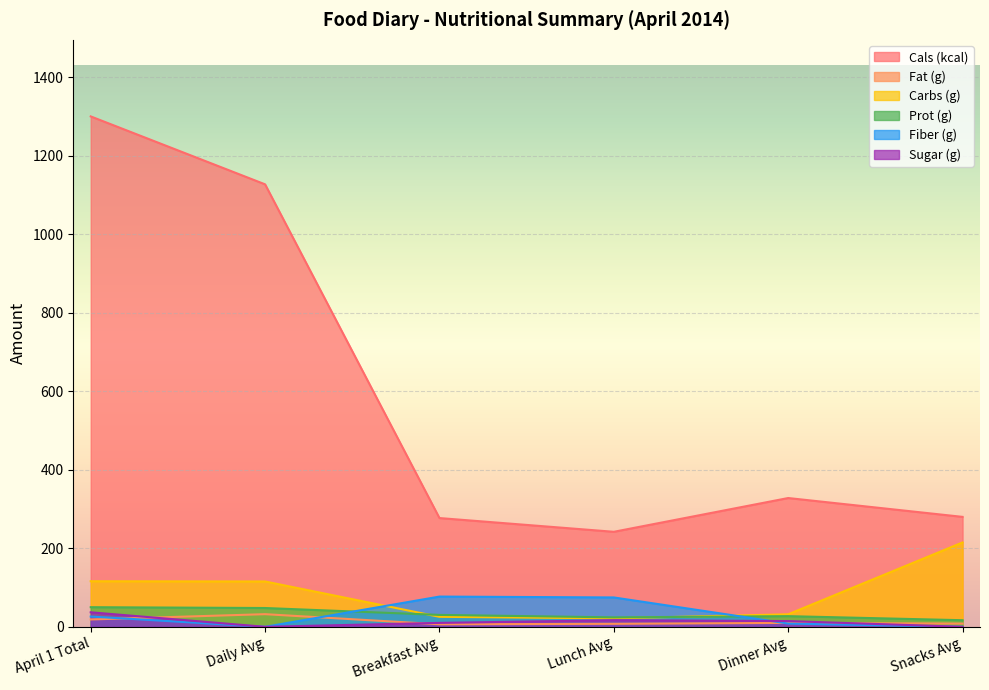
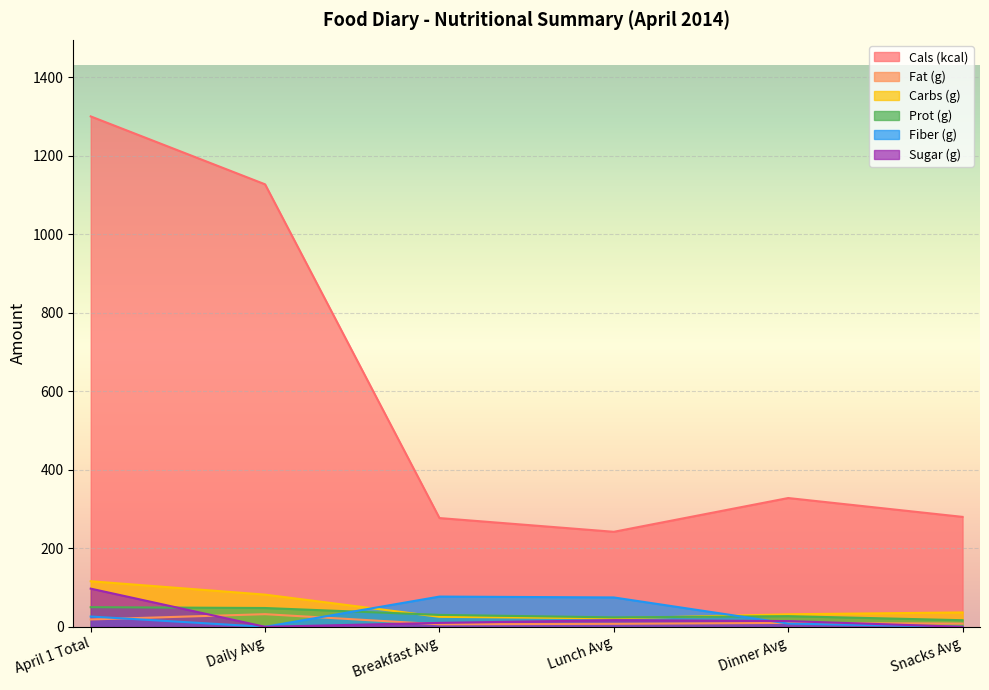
Sugar (g), April 1 Total: 40 -> 100
Carbs (g), Daily Avg: 120 -> 80
Carbs (g), Snacks Avg: 210 -> 40
